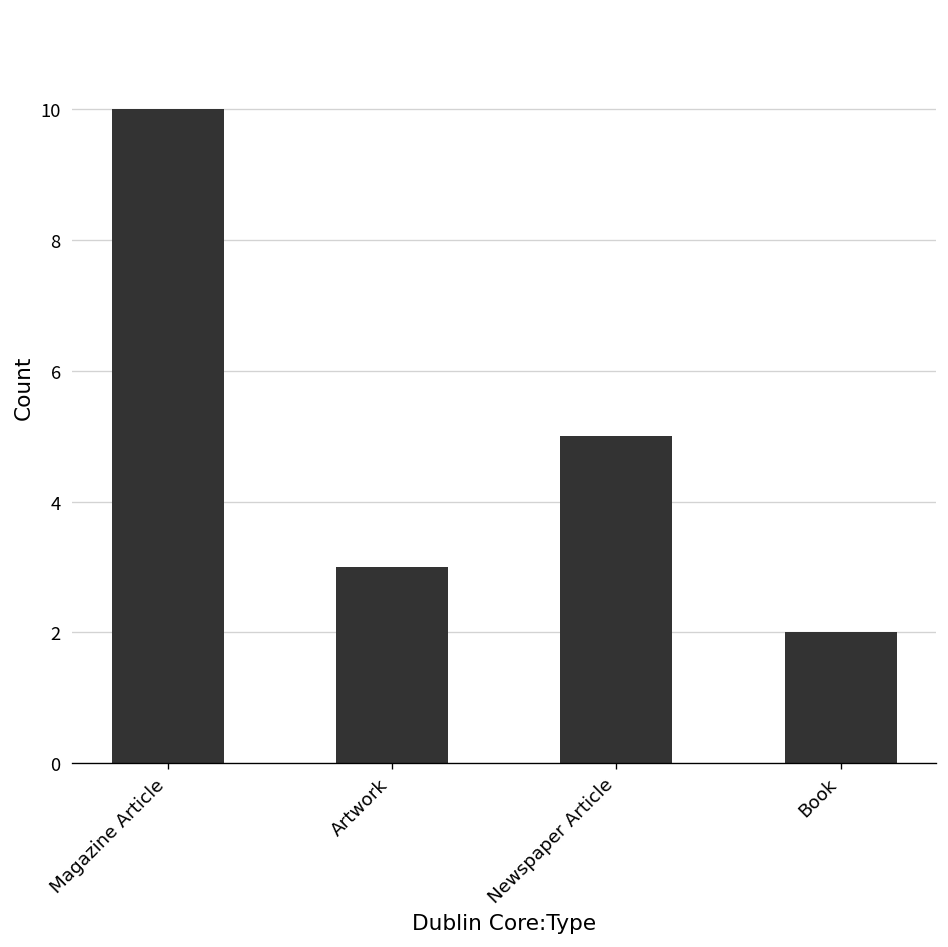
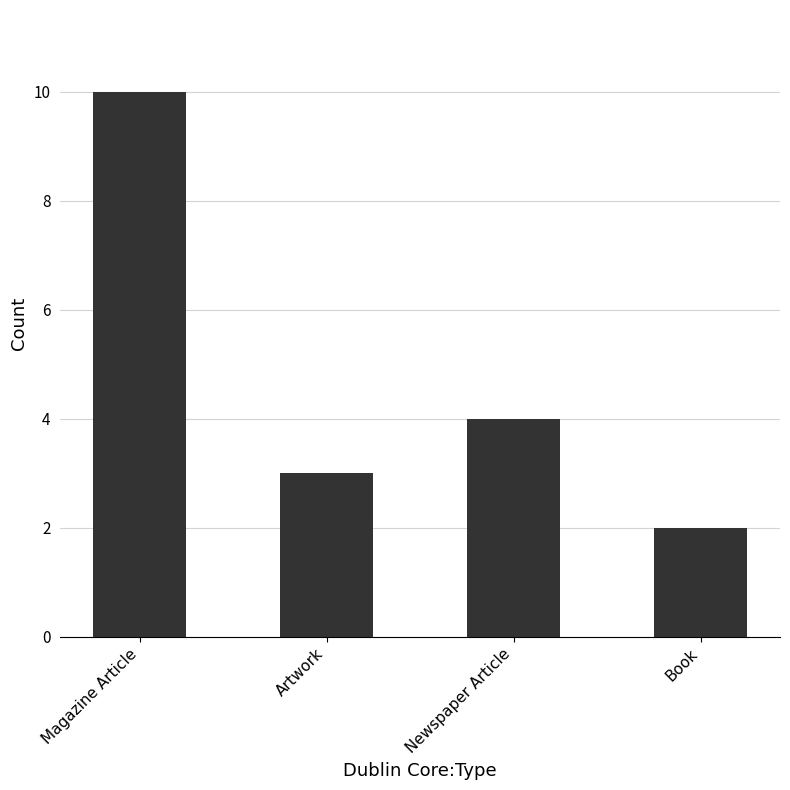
Newspaper Article: 5 -> 4
